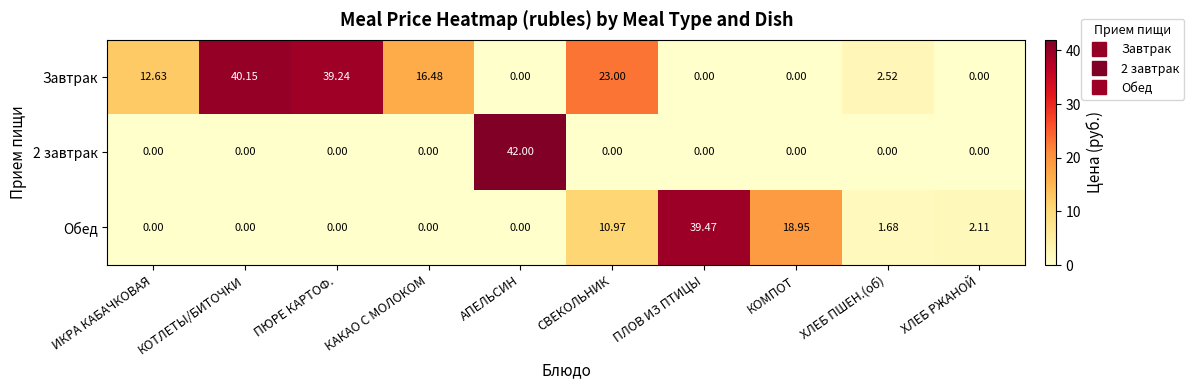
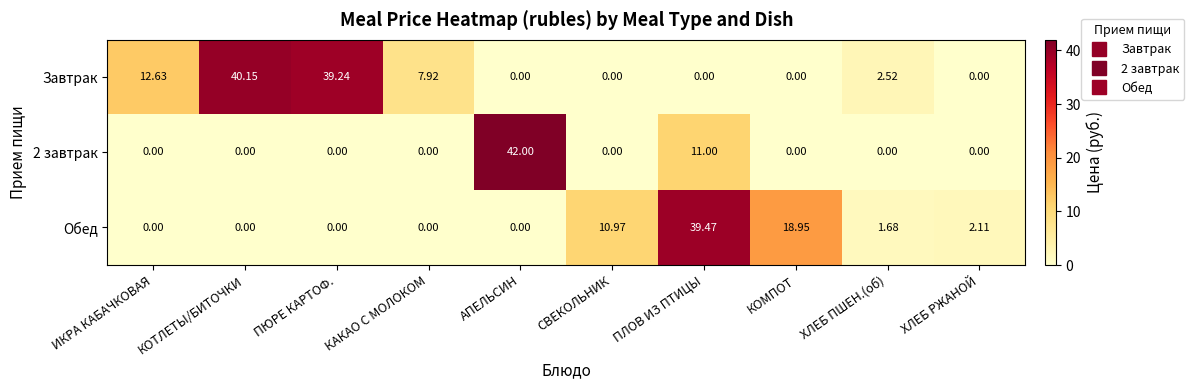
Завтрак, КАКАО С МОЛОКОМ: 16.48 -> 7.92
Завтрак, СВЕКОЛЬНИК: 23.00 -> 0.00
2 завтрак, ПЛОВ ИЗ ПТИЦЫ: 0.00 -> 11.00
